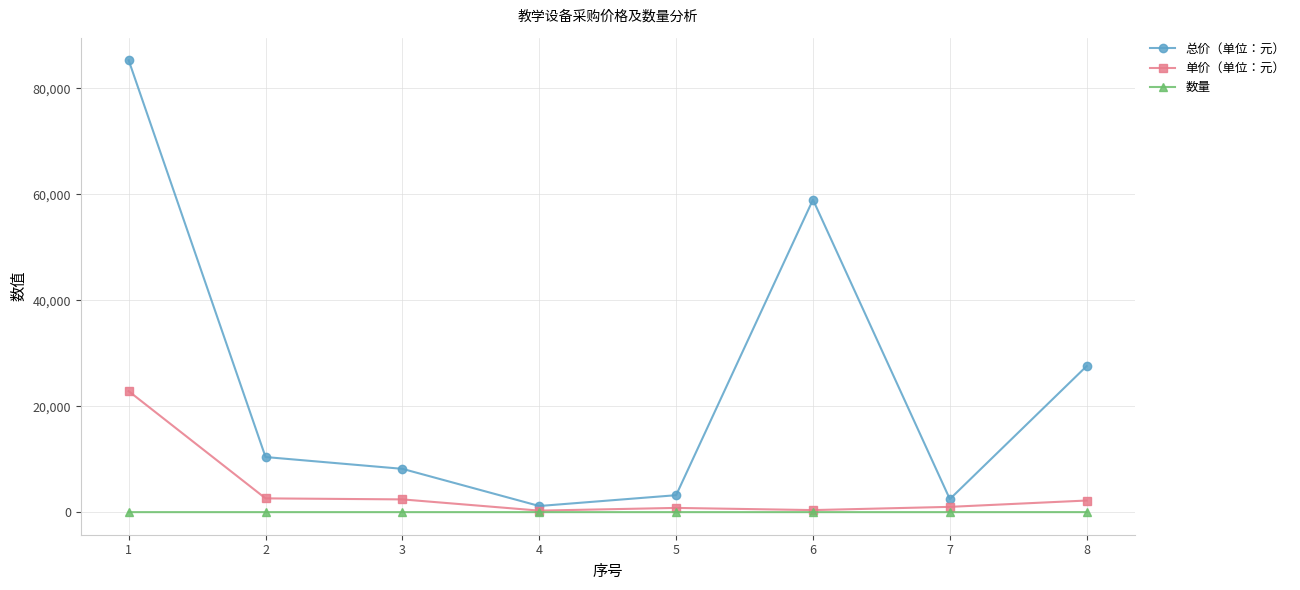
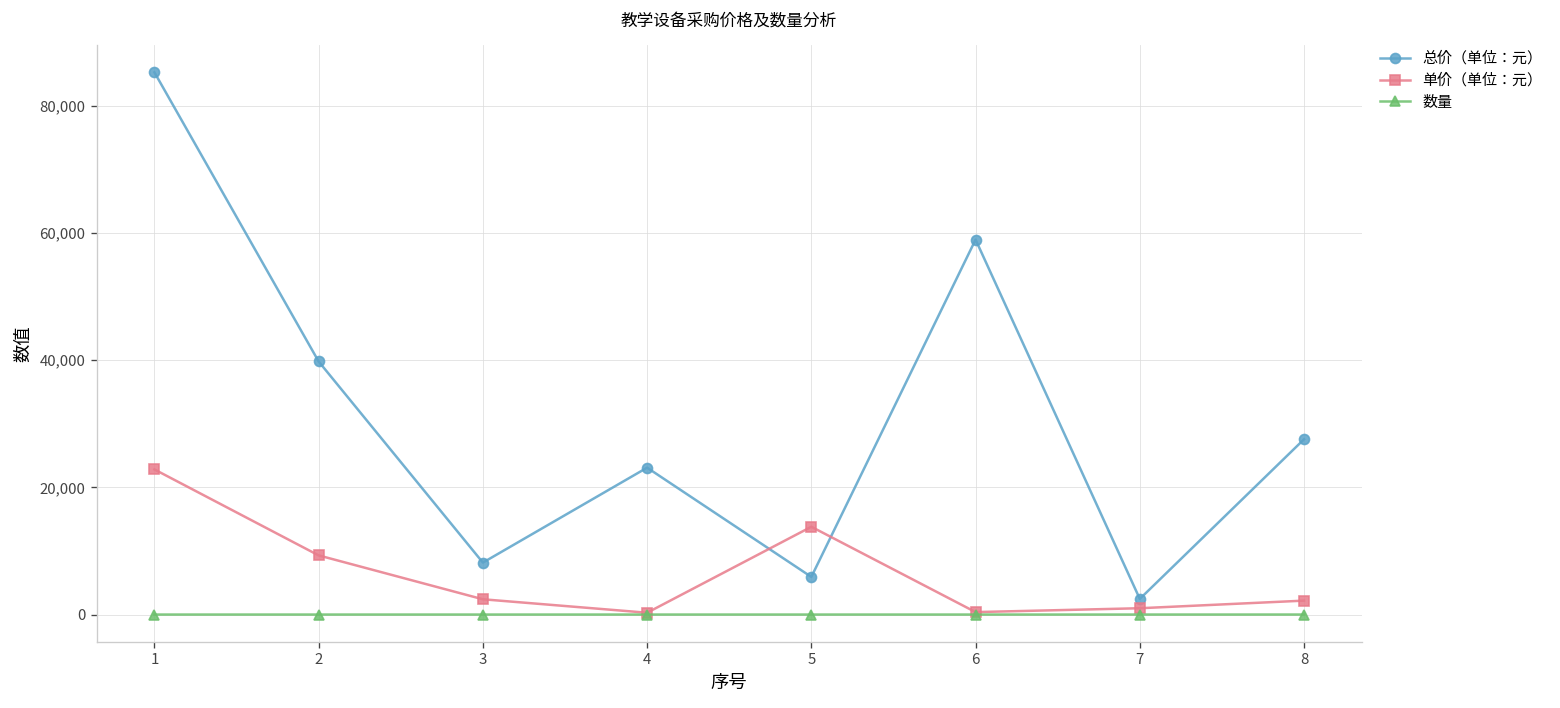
总价（单位：元）, 2: 10,000 -> 40,000
单价（单位：元）, 2: 3,000 -> 9,000
总价（单位：元）, 4: 1,000 -> 23,000
总价（单位：元）, 5: 3,000 -> 6,000
单价（单位：元）, 5: 1,000 -> 14,000
